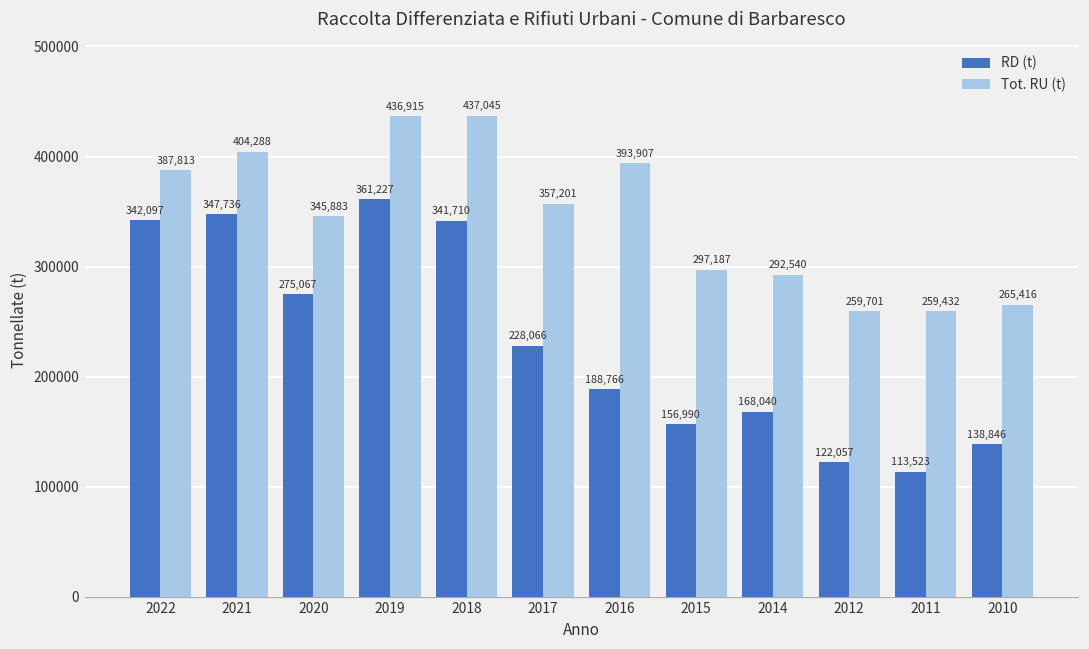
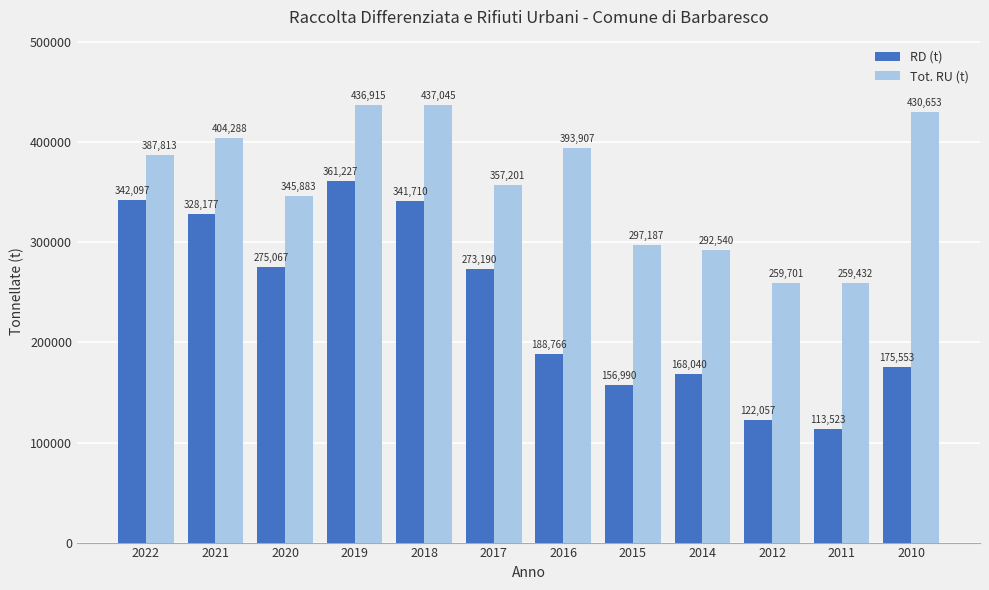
RD (t), 2021: 347,736 -> 328,177
RD (t), 2017: 228,066 -> 273,190
RD (t), 2010: 138,846 -> 175,553
Tot. RU (t), 2010: 265,416 -> 430,653
